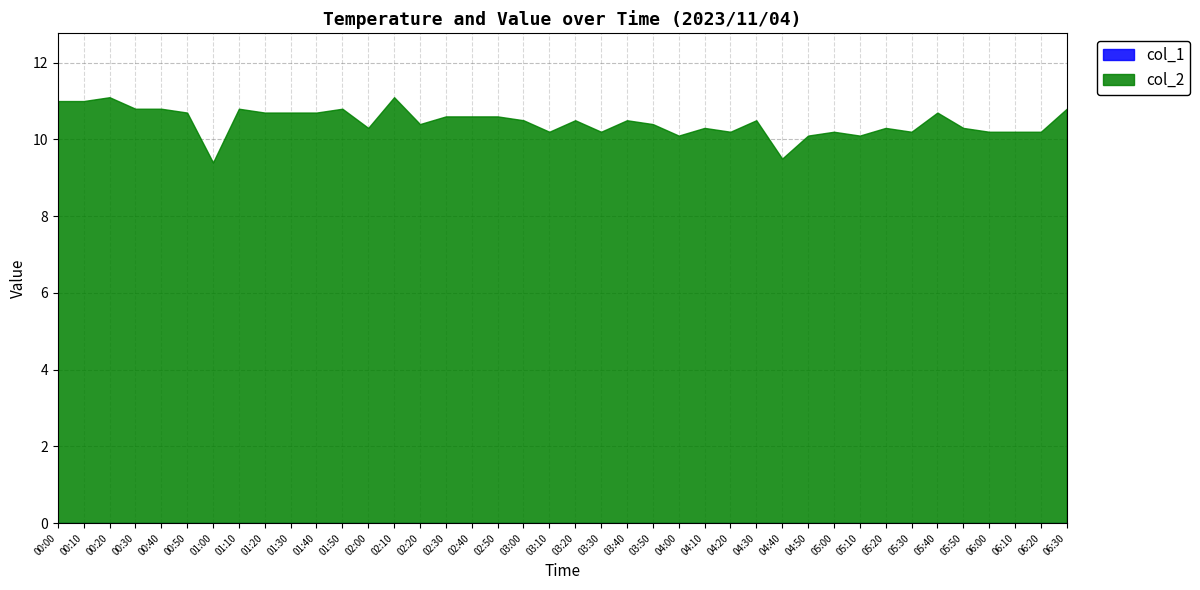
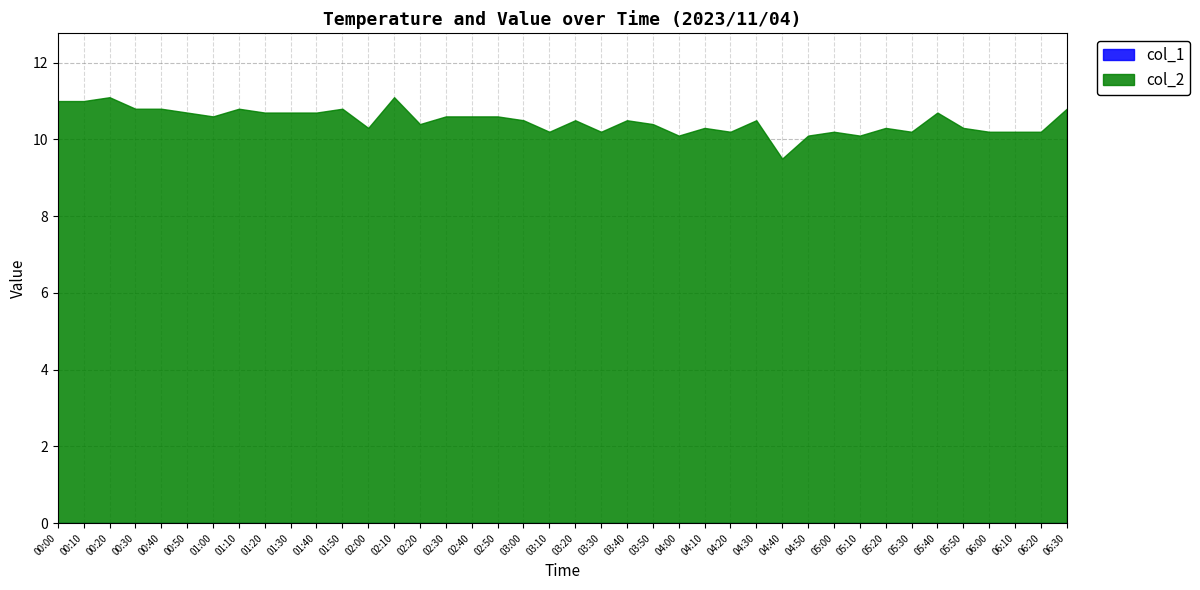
col_2, 01:00: 9.4 -> 10.6
